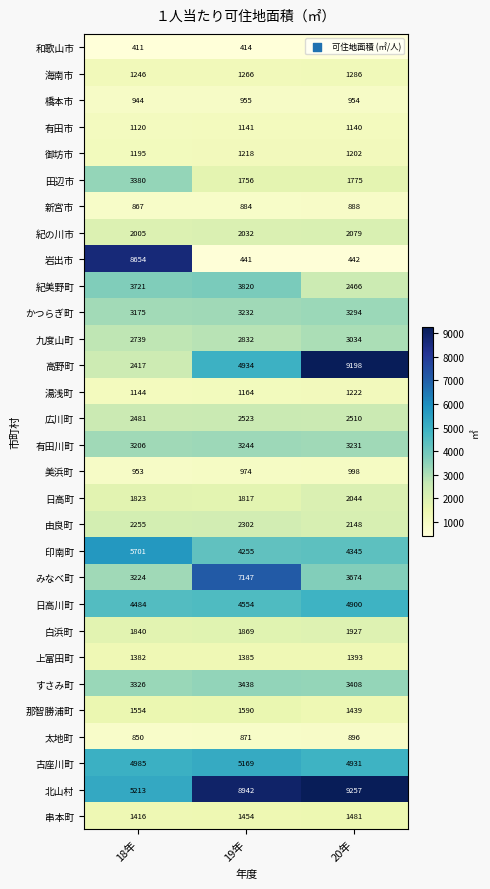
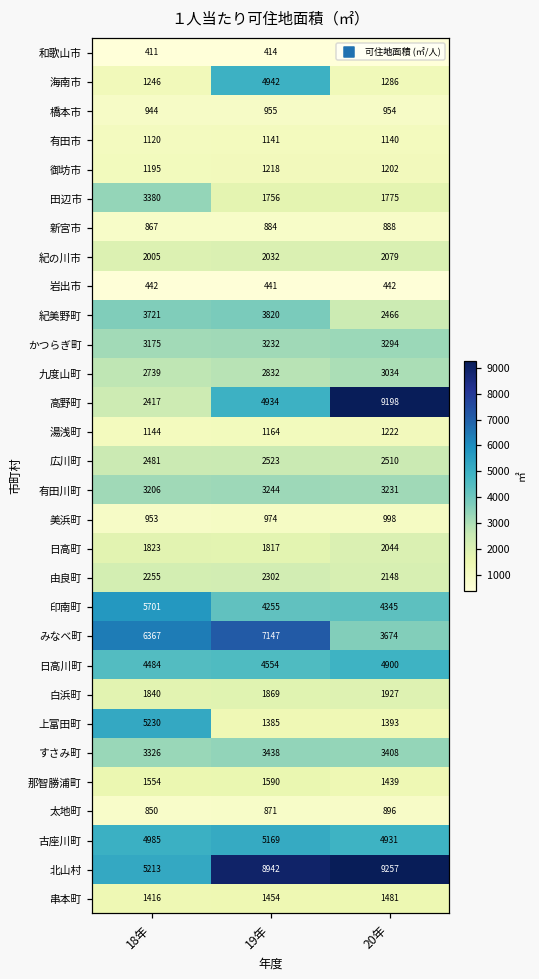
海南市, 19年: 1266 -> 4942
岩出市, 18年: 8654 -> 442
みなべ町, 18年: 3224 -> 6367
上富田町, 18年: 1382 -> 5230
